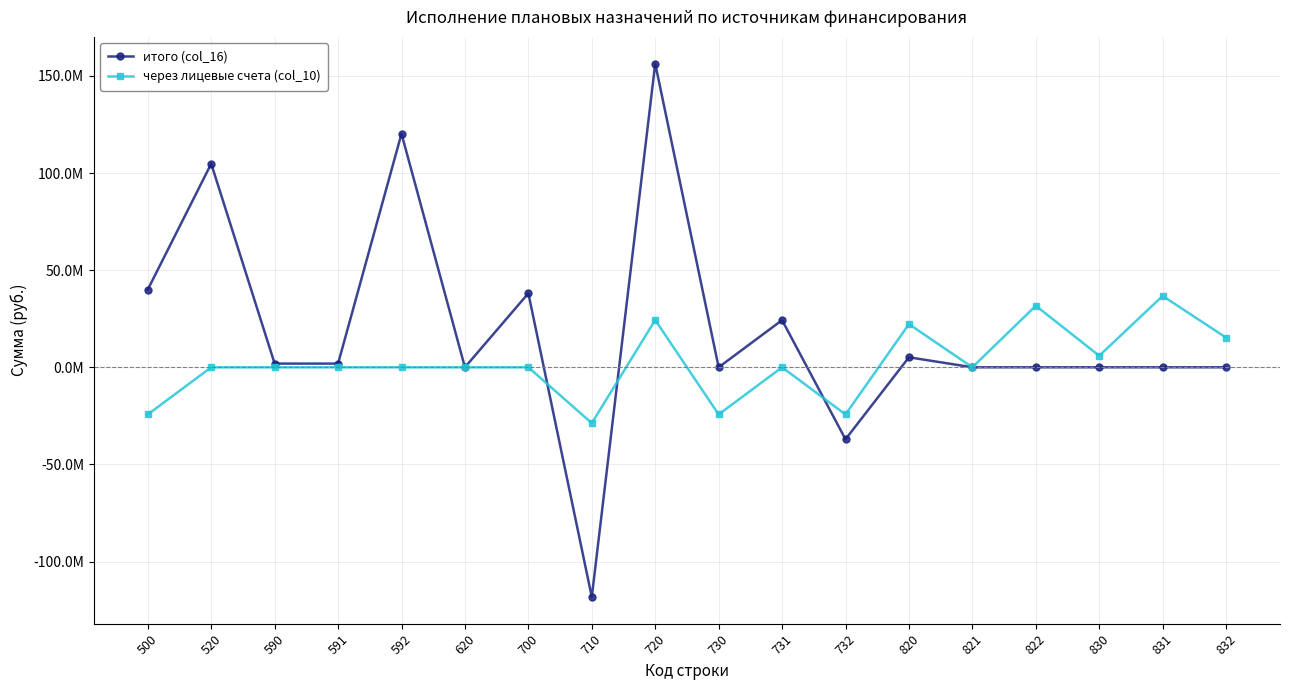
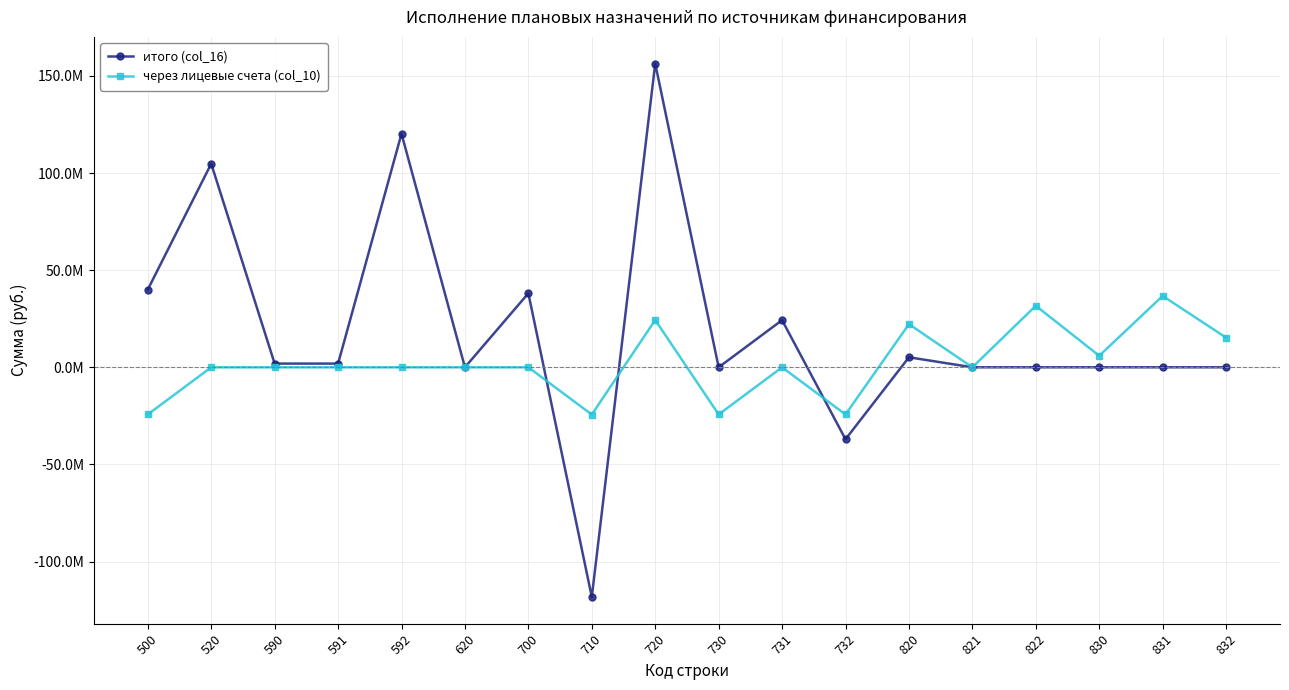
через лицевые счета (col_10), 710: -29000000 -> -24000000
